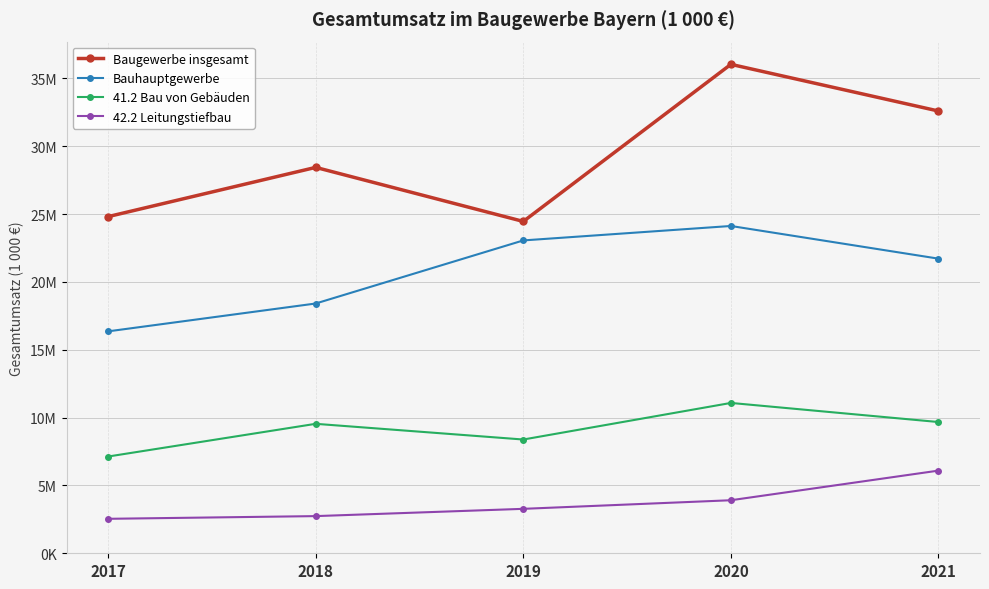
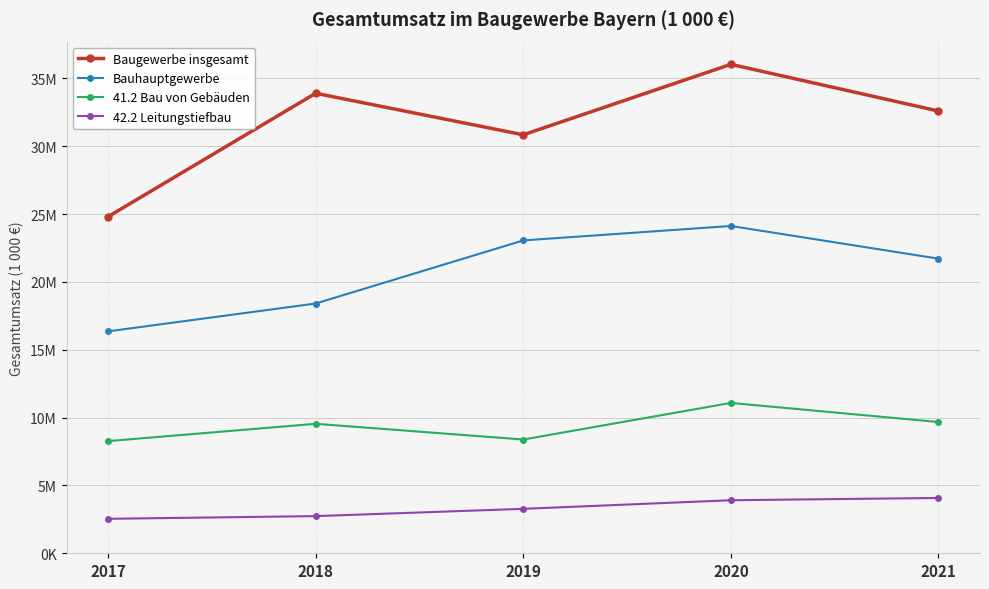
41.2 Bau von Gebäuden, 2017: 7100000 -> 8300000
Baugewerbe insgesamt, 2018: 28400000 -> 33900000
Baugewerbe insgesamt, 2019: 24500000 -> 30800000
42.2 Leitungstiefbau, 2021: 6100000 -> 4100000
